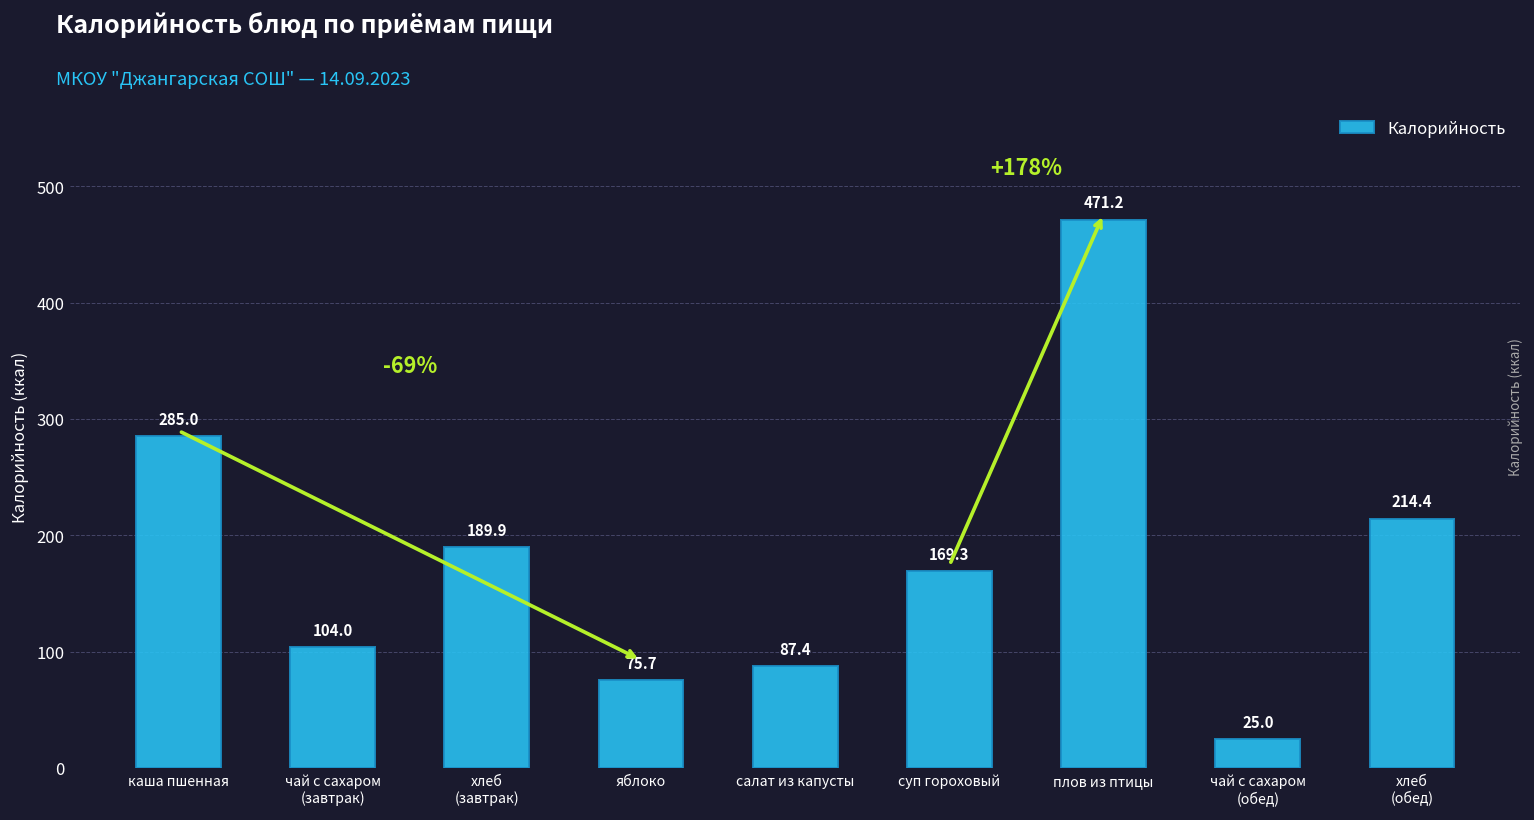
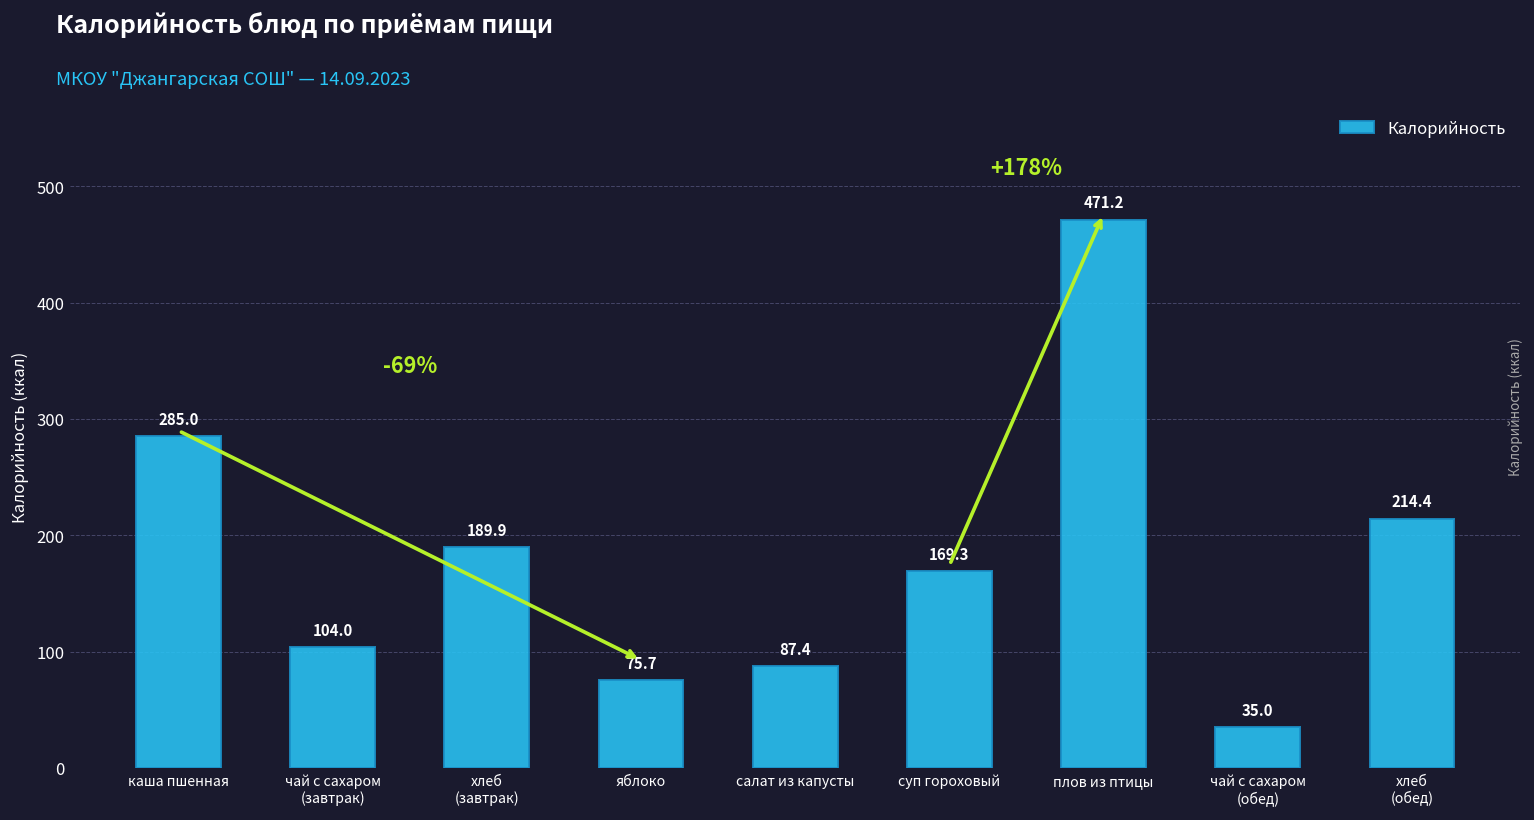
чай с сахаром (обед): 25.0 -> 35.0
